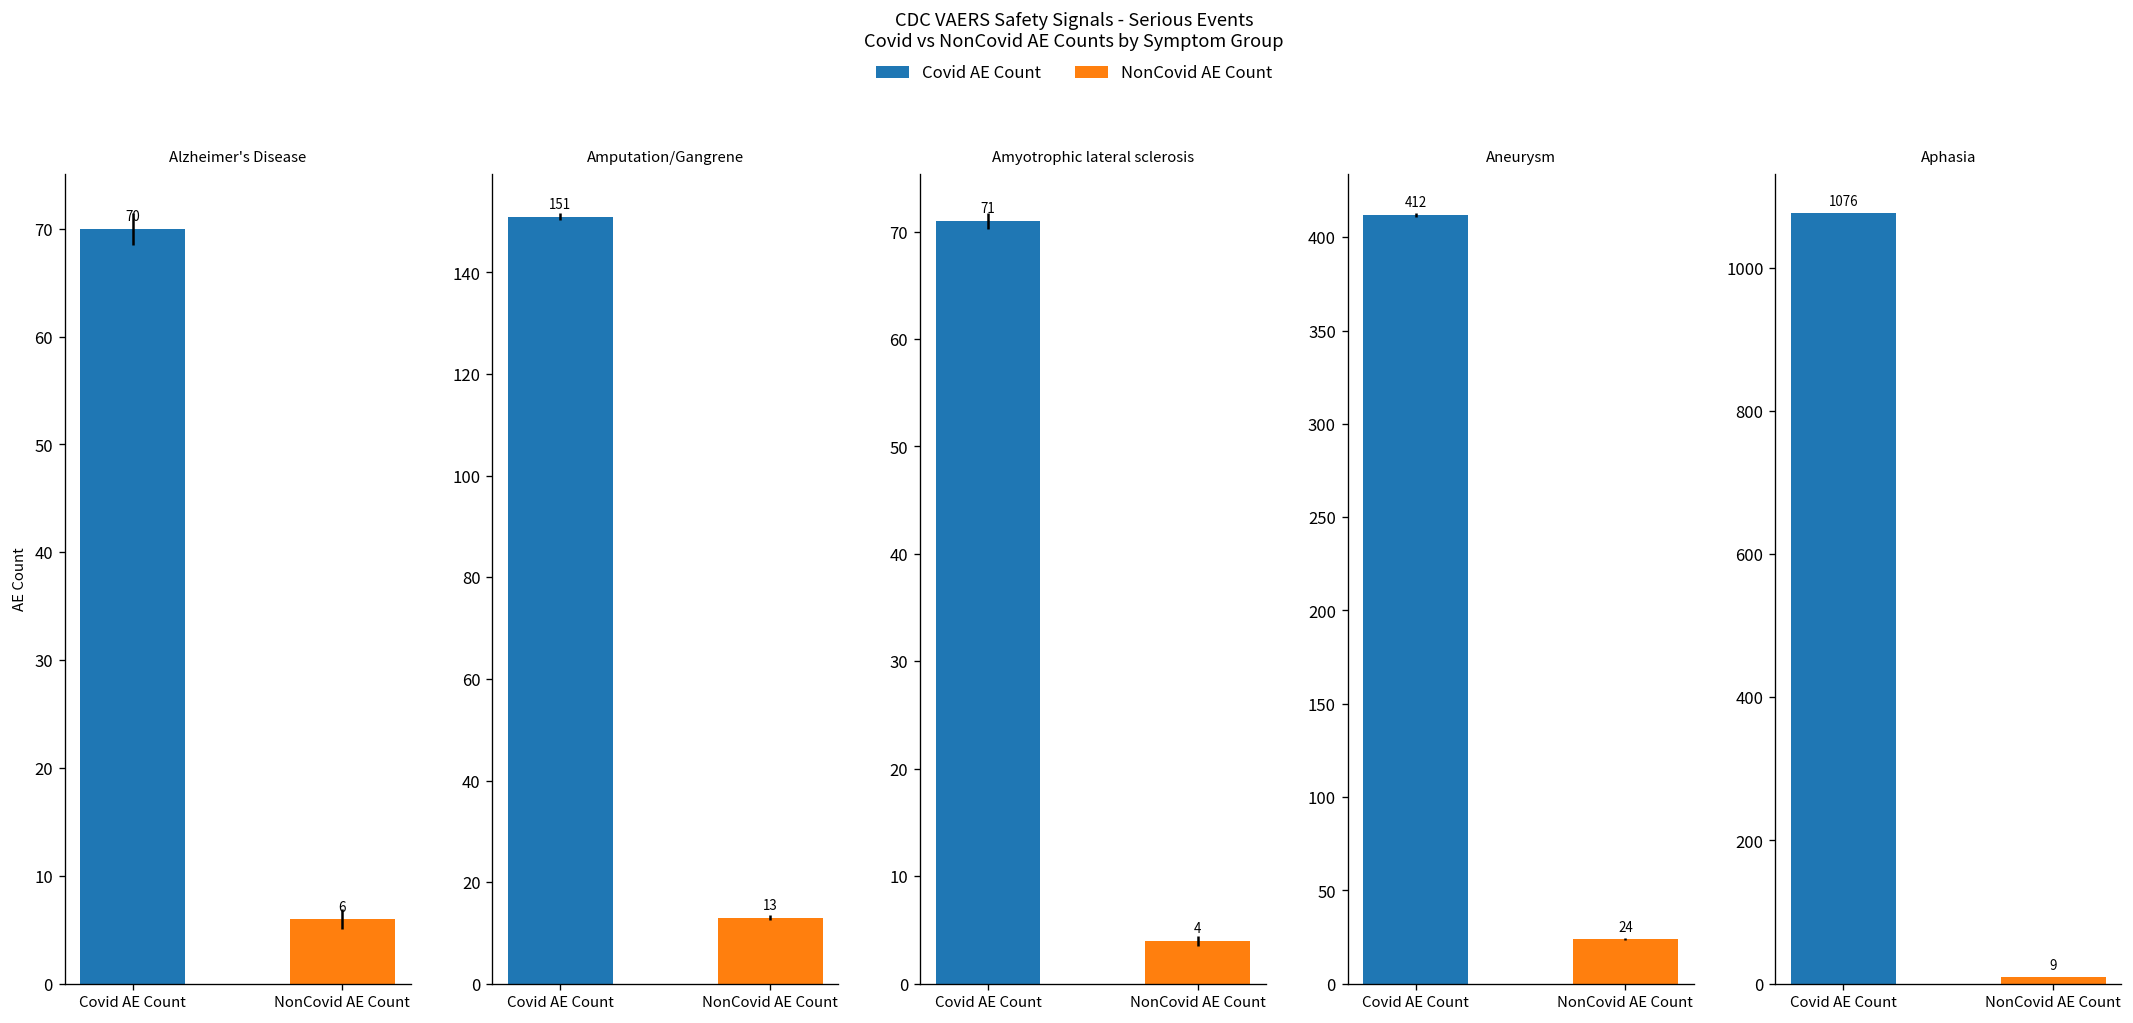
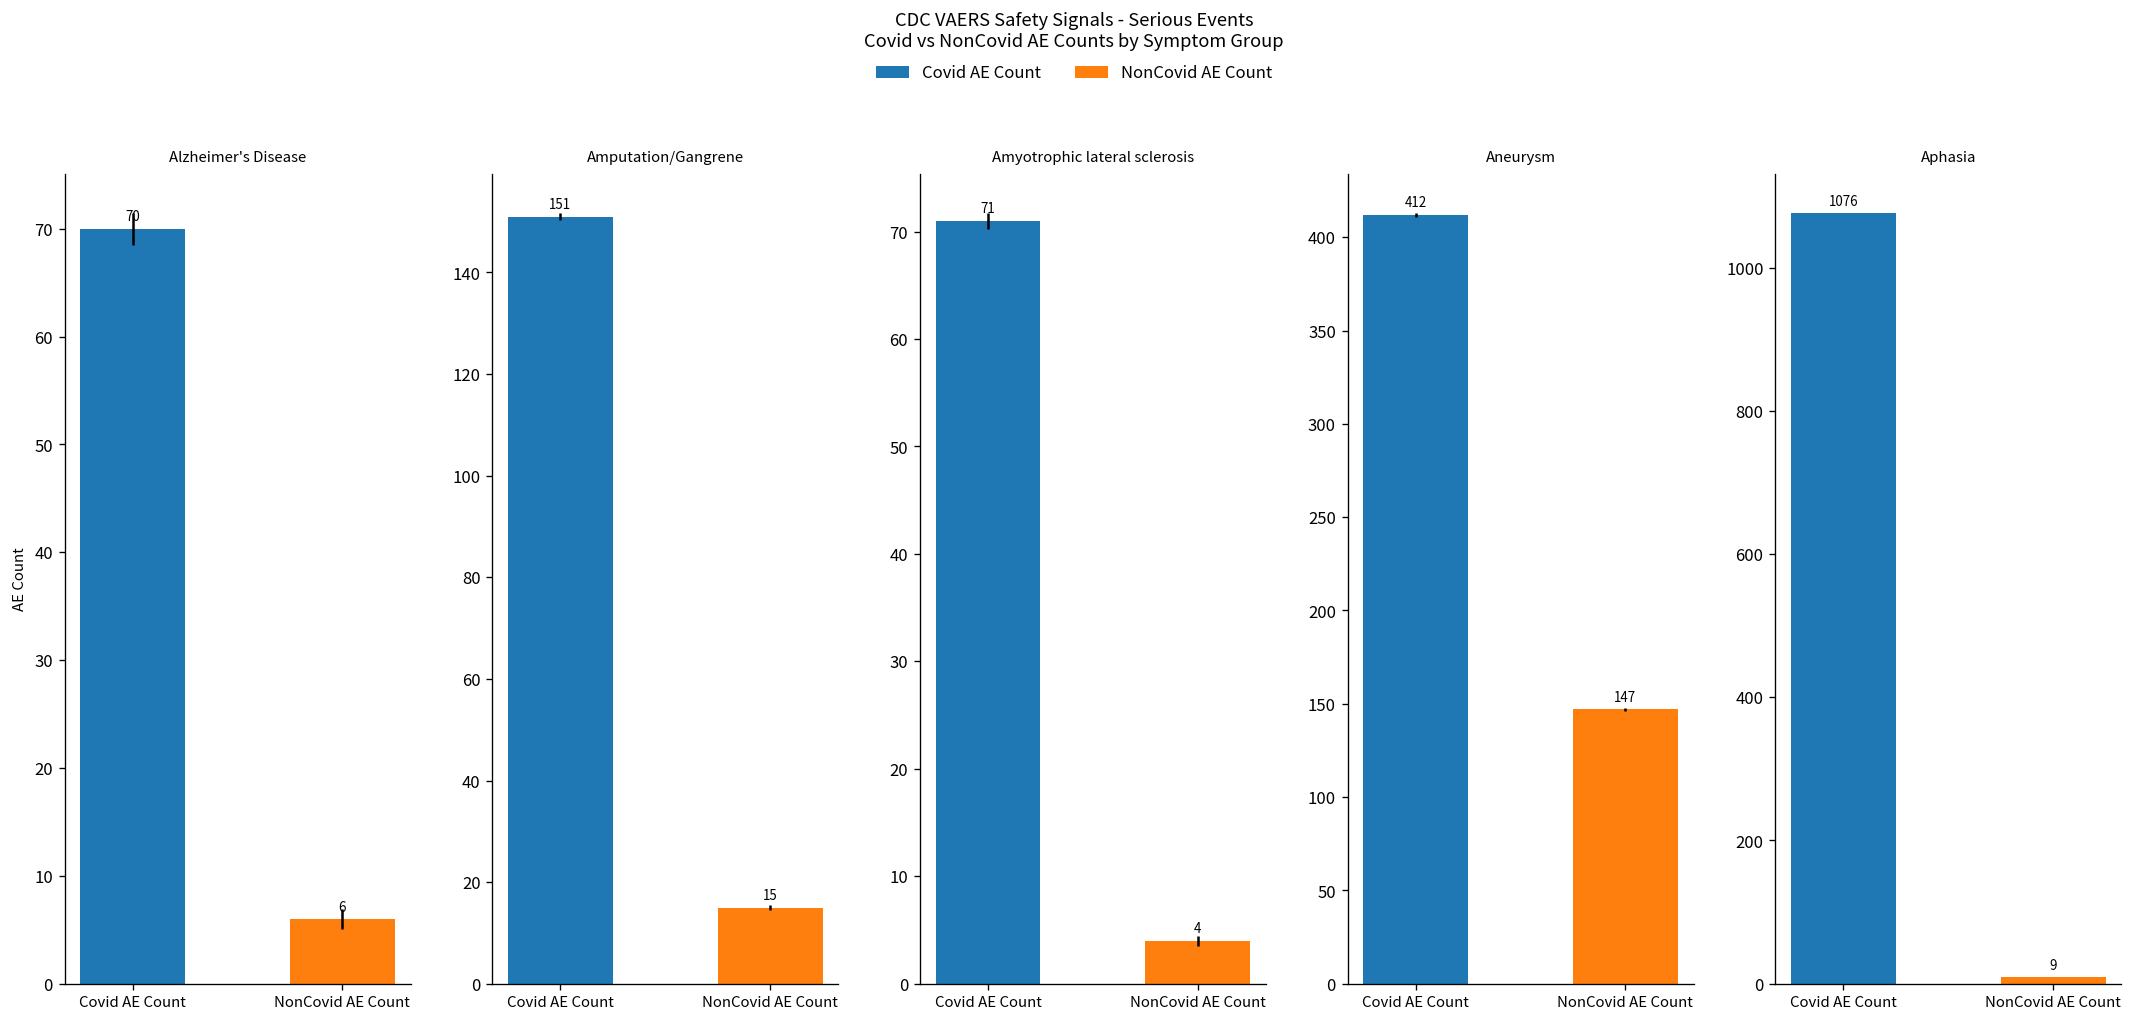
Amputation/Gangrene, NonCovid AE Count: 13 -> 15
Aneurysm, NonCovid AE Count: 24 -> 147
